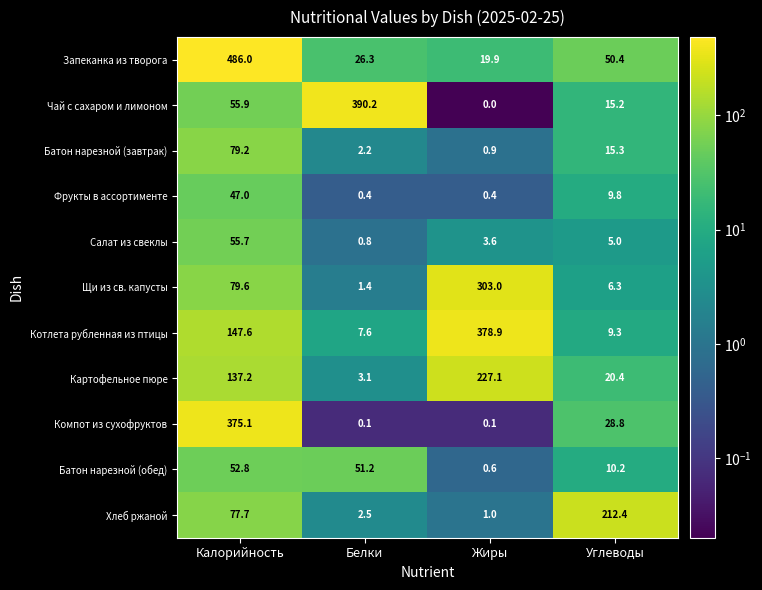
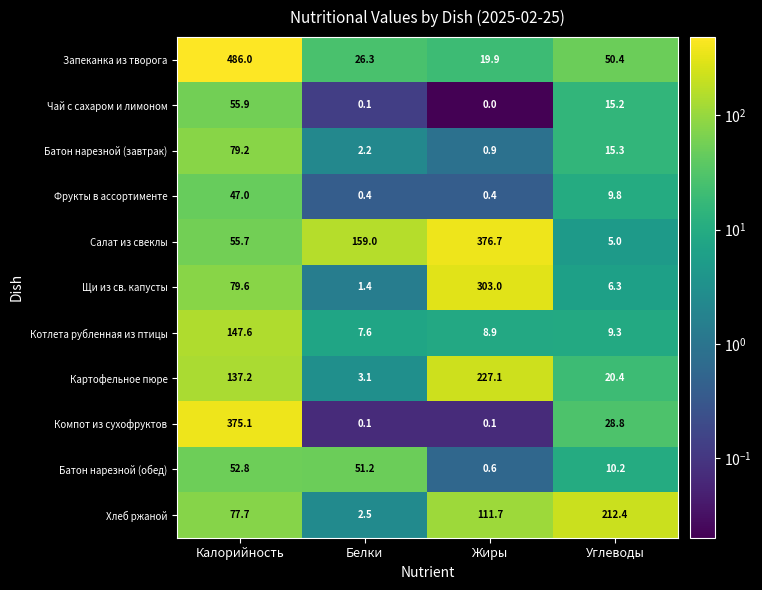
Чай с сахаром и лимоном, Белки: 390.2 -> 0.1
Салат из свеклы, Белки: 0.8 -> 159.0
Салат из свеклы, Жиры: 3.6 -> 376.7
Котлета рубленная из птицы, Жиры: 378.9 -> 8.9
Хлеб ржаной, Жиры: 1.0 -> 111.7
